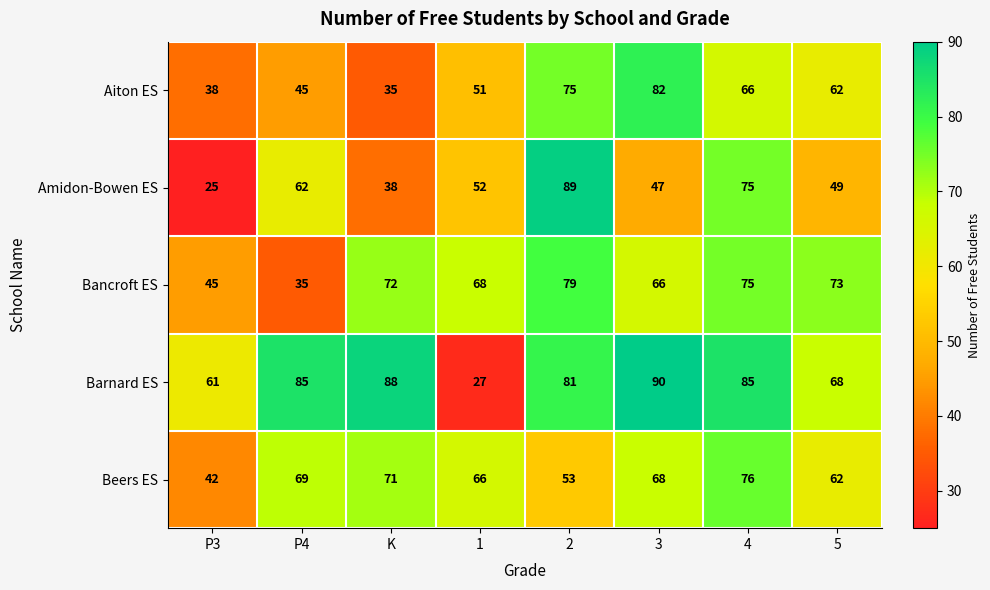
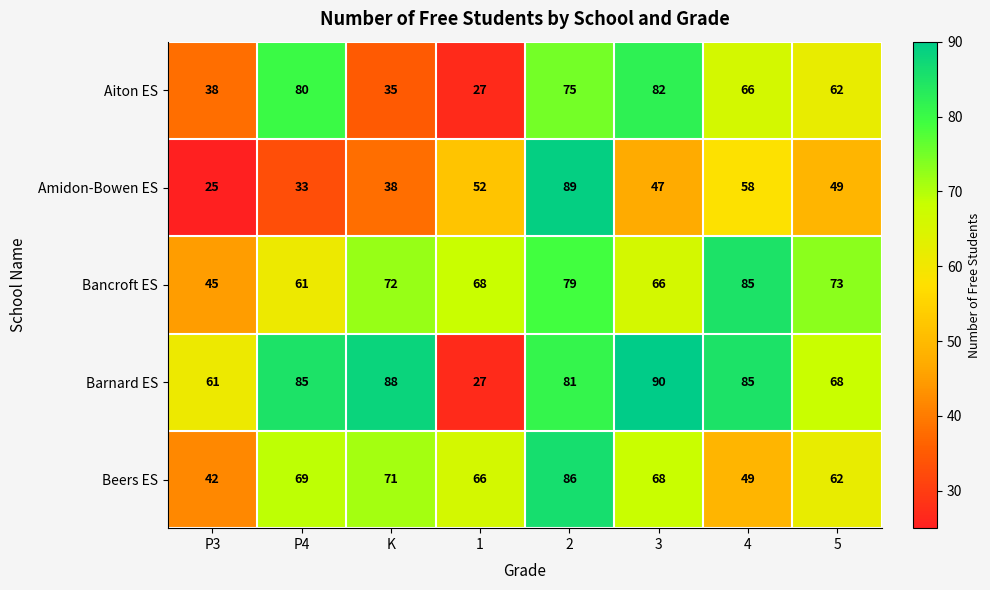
Aiton ES, P4: 45 -> 80
Aiton ES, 1: 51 -> 27
Amidon-Bowen ES, P4: 62 -> 33
Amidon-Bowen ES, 4: 75 -> 58
Bancroft ES, P4: 35 -> 61
Bancroft ES, 4: 75 -> 85
Beers ES, 2: 53 -> 86
Beers ES, 4: 76 -> 49
